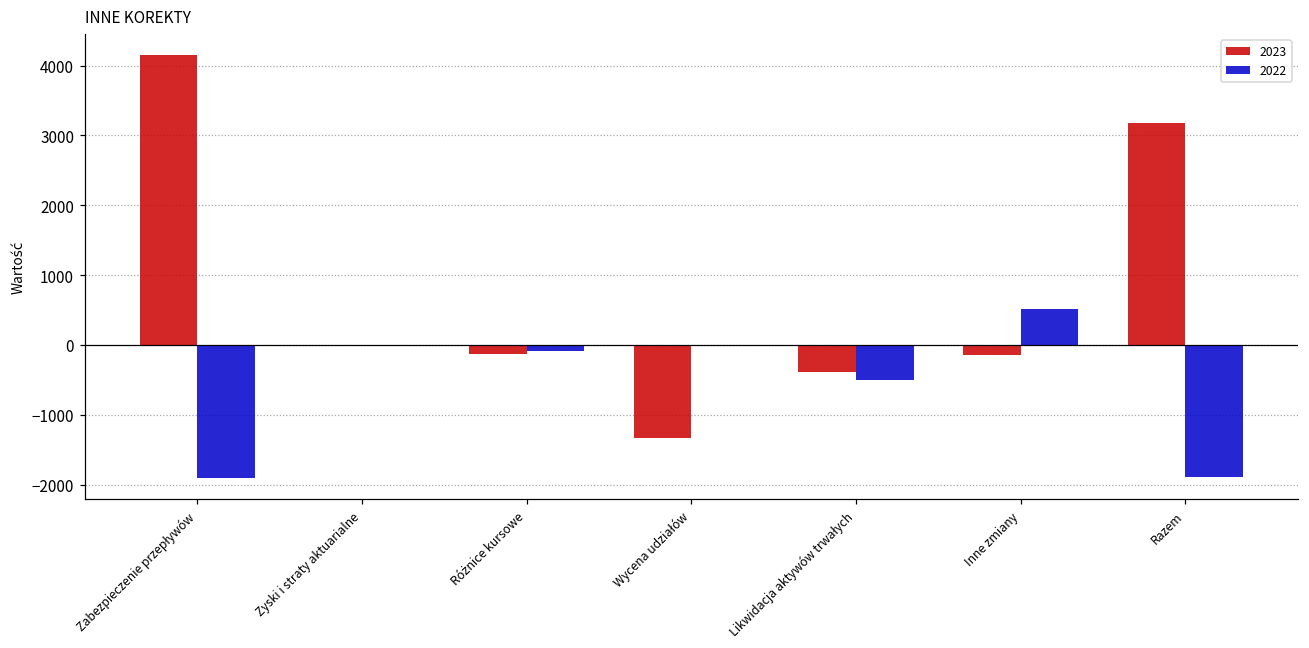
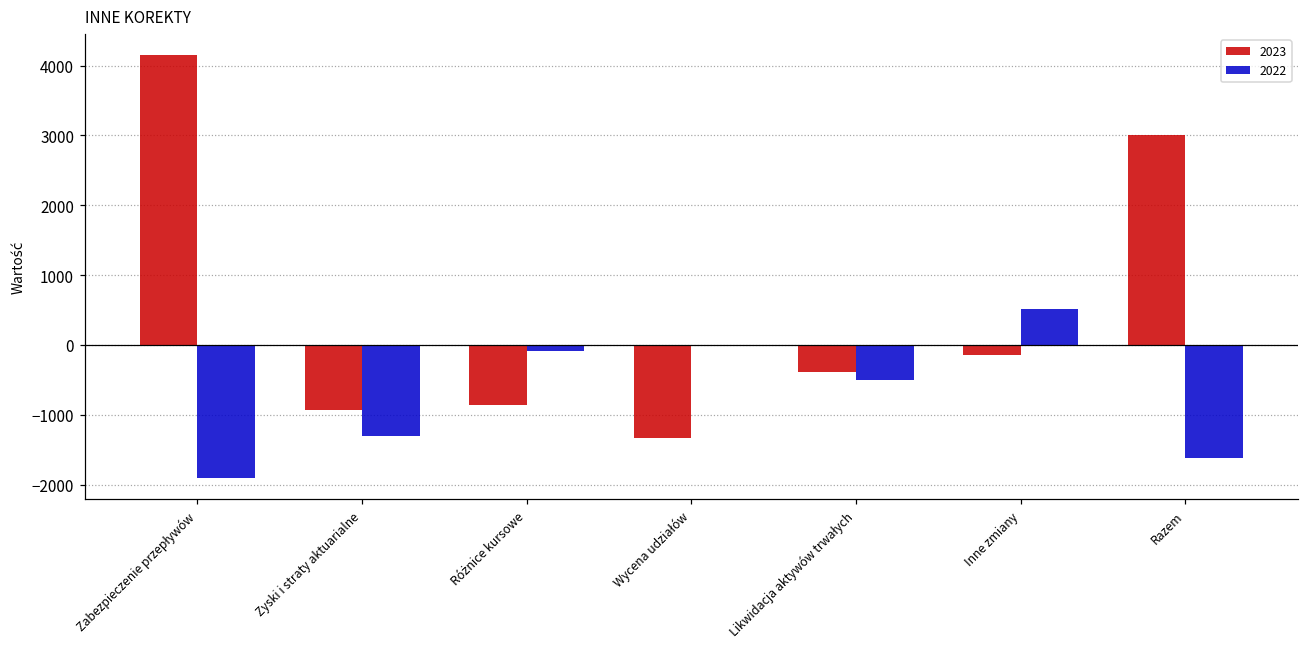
2023, Zyski i straty aktuarialne: 0 -> -900
2022, Zyski i straty aktuarialne: 0 -> -1300
2023, Różnice kursowe: -100 -> -900
2023, Razem: 3200 -> 3000
2022, Razem: -1900 -> -1600
